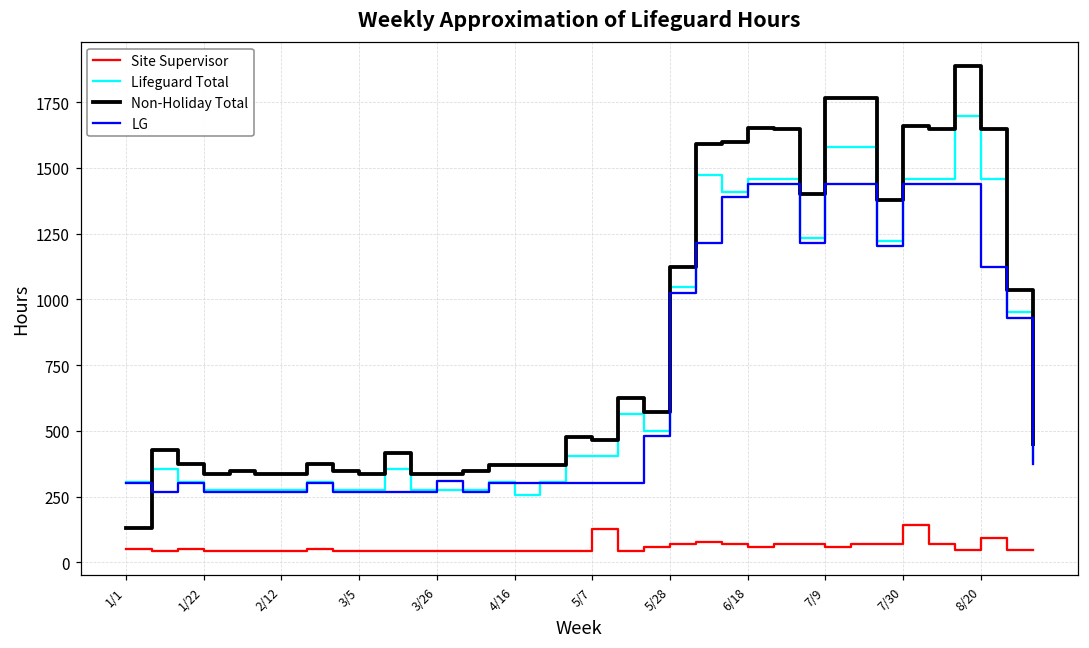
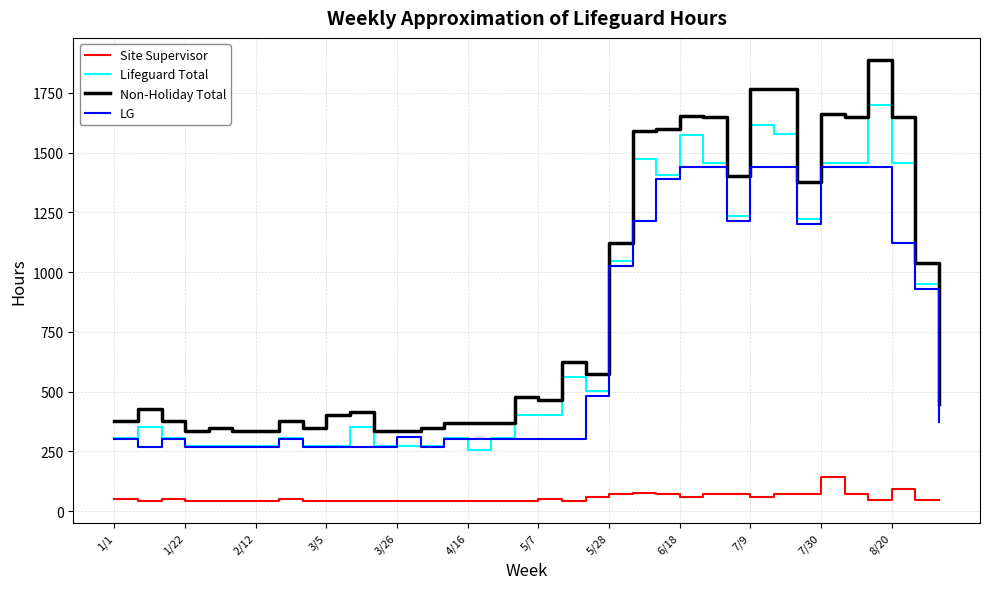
Non-Holiday Total, 1/1: 130 -> 380
Non-Holiday Total, 3/5: 340 -> 400
Site Supervisor, 5/7: 130 -> 50
Lifeguard Total, 6/18: 1460 -> 1570
Lifeguard Total, 7/9: 1580 -> 1620
